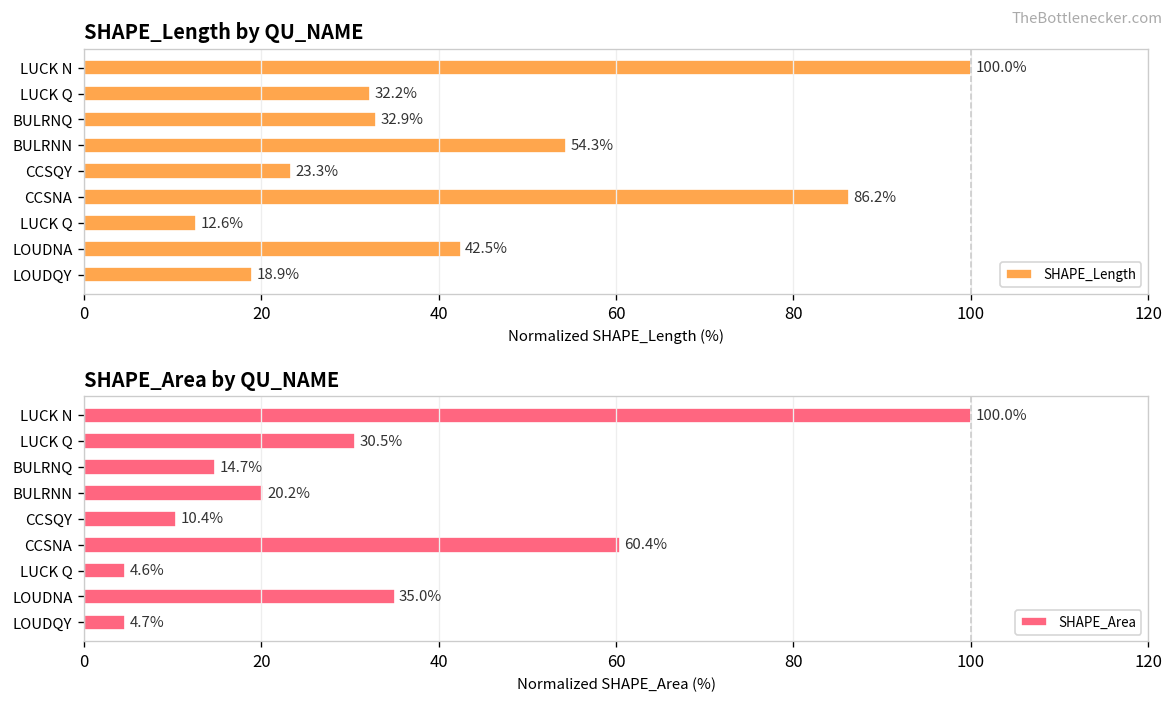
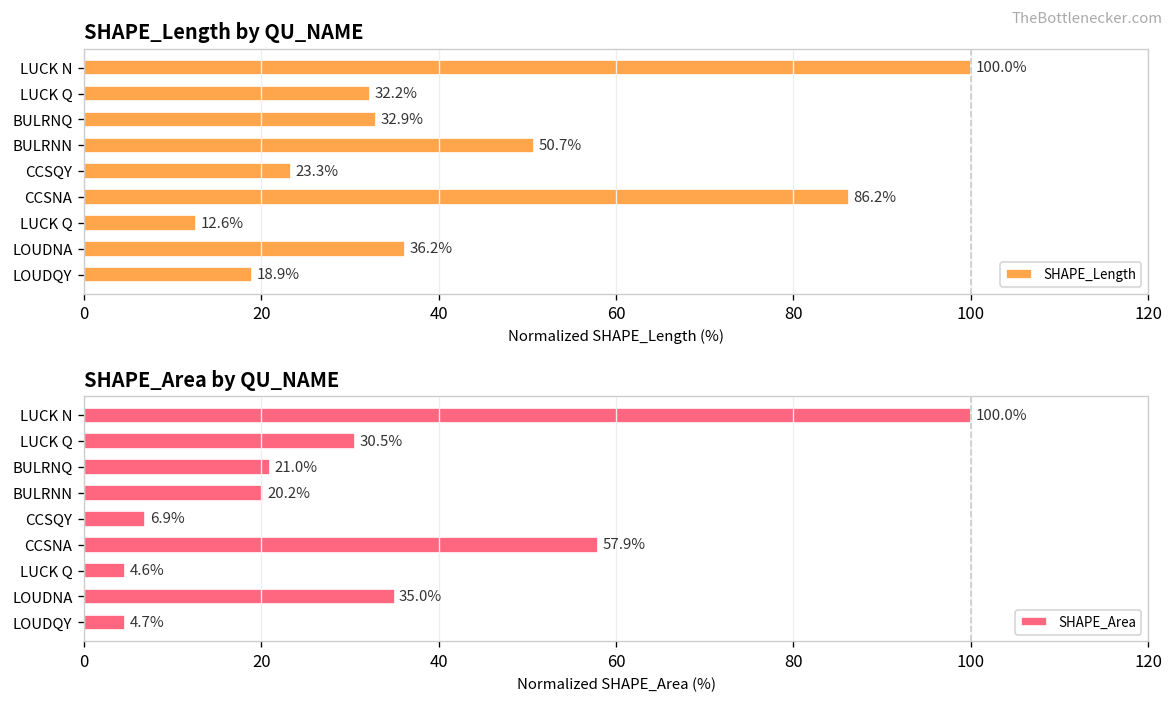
SHAPE_Length by QU_NAME, BULRNN: 54.3% -> 50.7%
SHAPE_Length by QU_NAME, LOUDNA: 42.5% -> 36.2%
SHAPE_Area by QU_NAME, BULRNQ: 14.7% -> 21.0%
SHAPE_Area by QU_NAME, CCSQY: 10.4% -> 6.9%
SHAPE_Area by QU_NAME, CCSNA: 60.4% -> 57.9%
